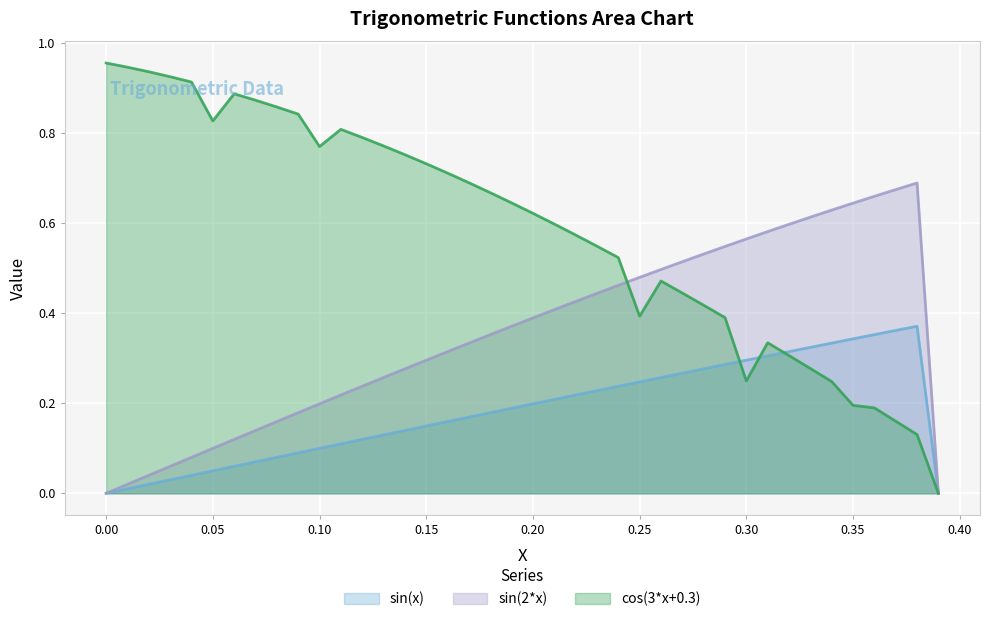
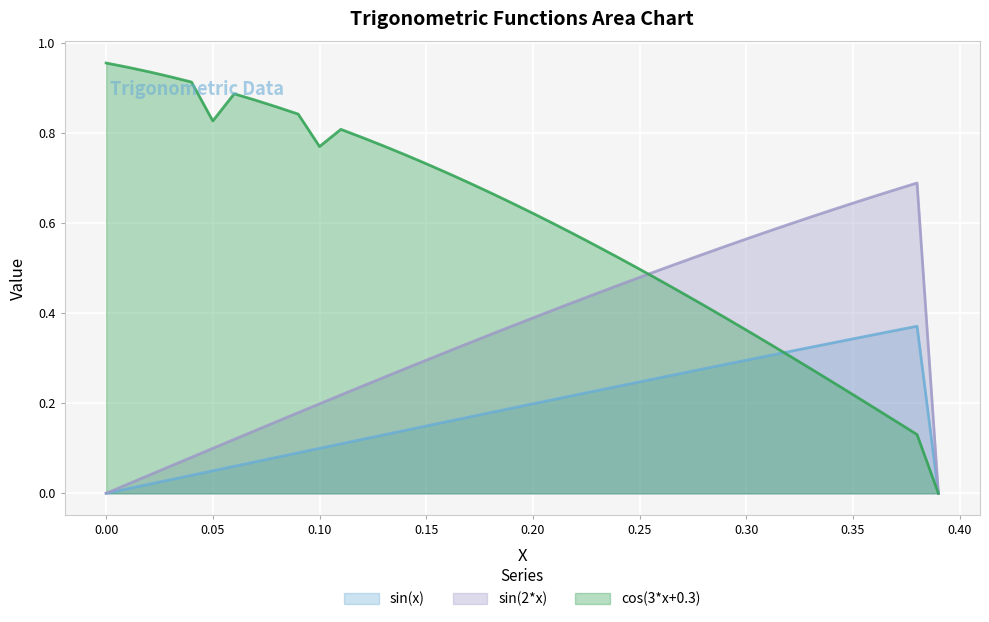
cos(3*x+0.3), 0.25: 0.39 -> 0.50
cos(3*x+0.3), 0.30: 0.25 -> 0.36
cos(3*x+0.3), 0.35: 0.20 -> 0.22
